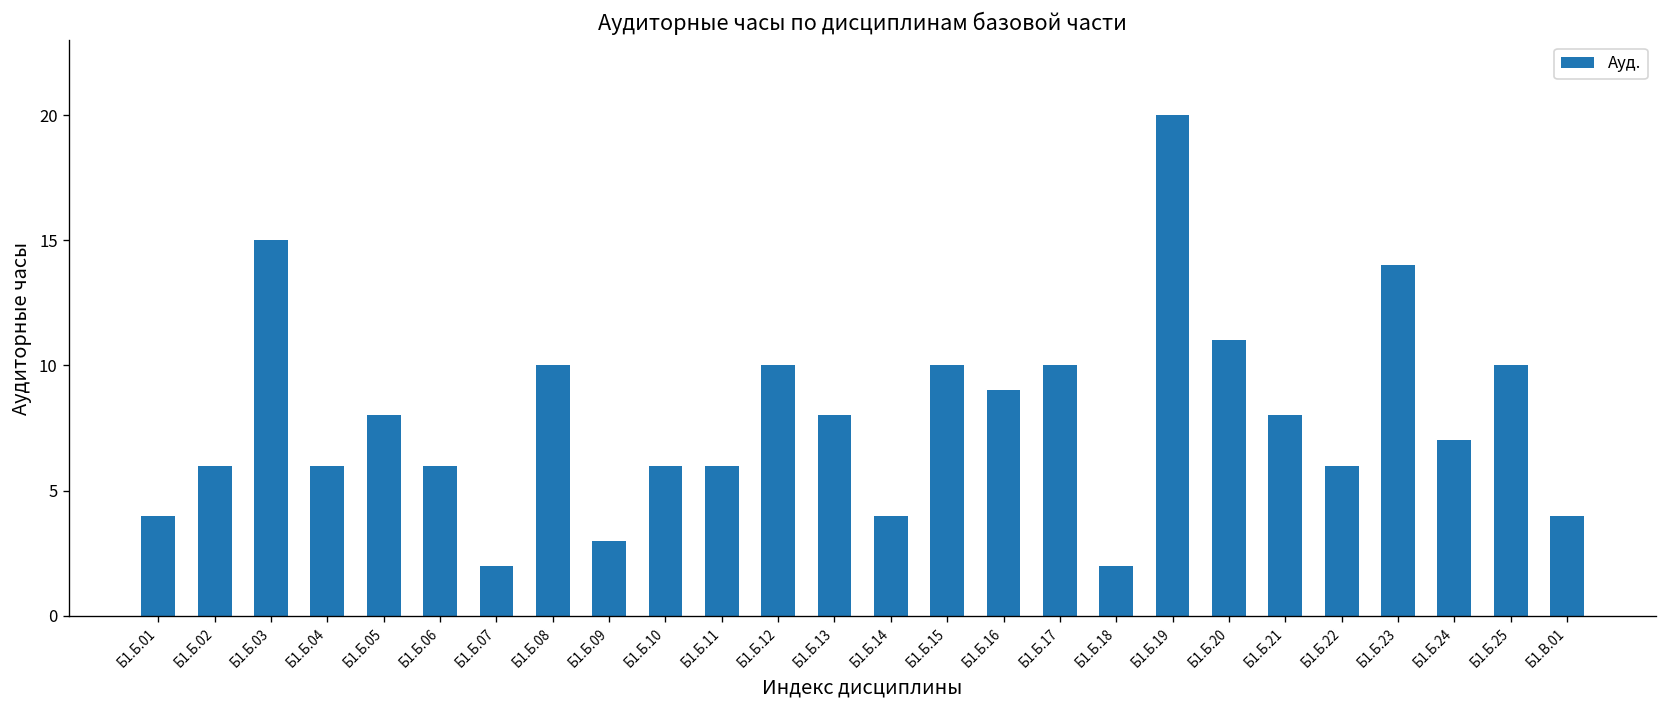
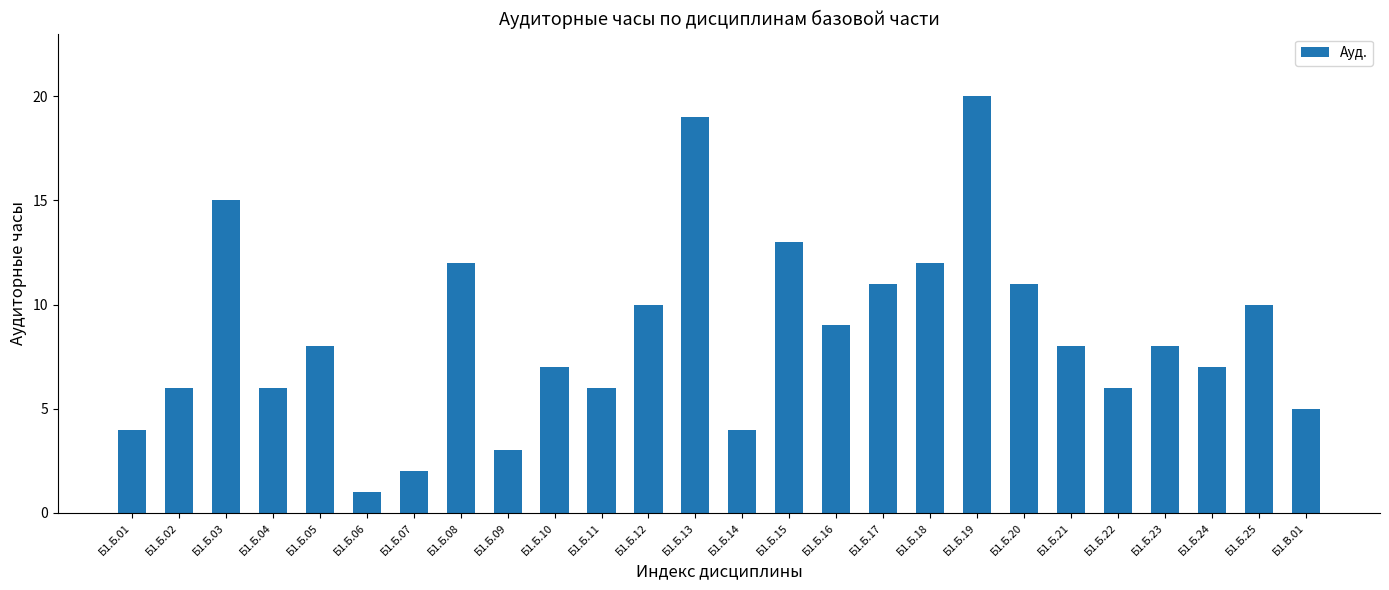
Б1.Б.06: 6 -> 1
Б1.Б.08: 10 -> 12
Б1.Б.10: 6 -> 7
Б1.Б.13: 8 -> 19
Б1.Б.15: 10 -> 13
Б1.Б.17: 10 -> 11
Б1.Б.18: 2 -> 12
Б1.Б.23: 14 -> 8
Б1.В.01: 4 -> 5
